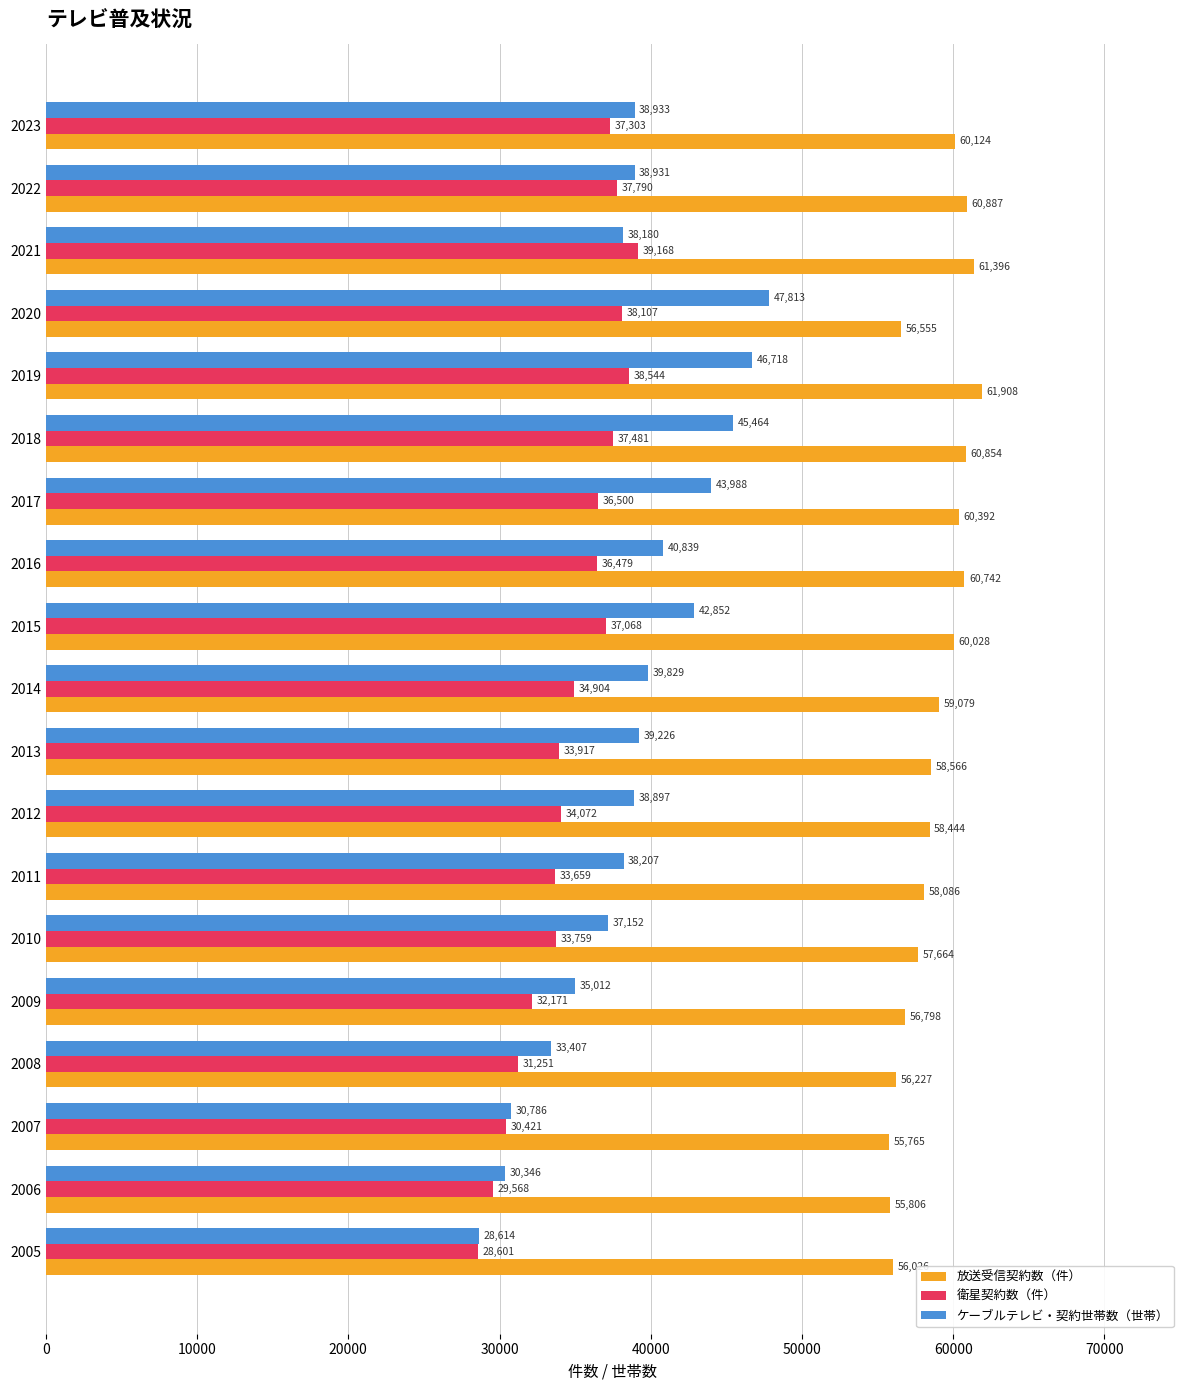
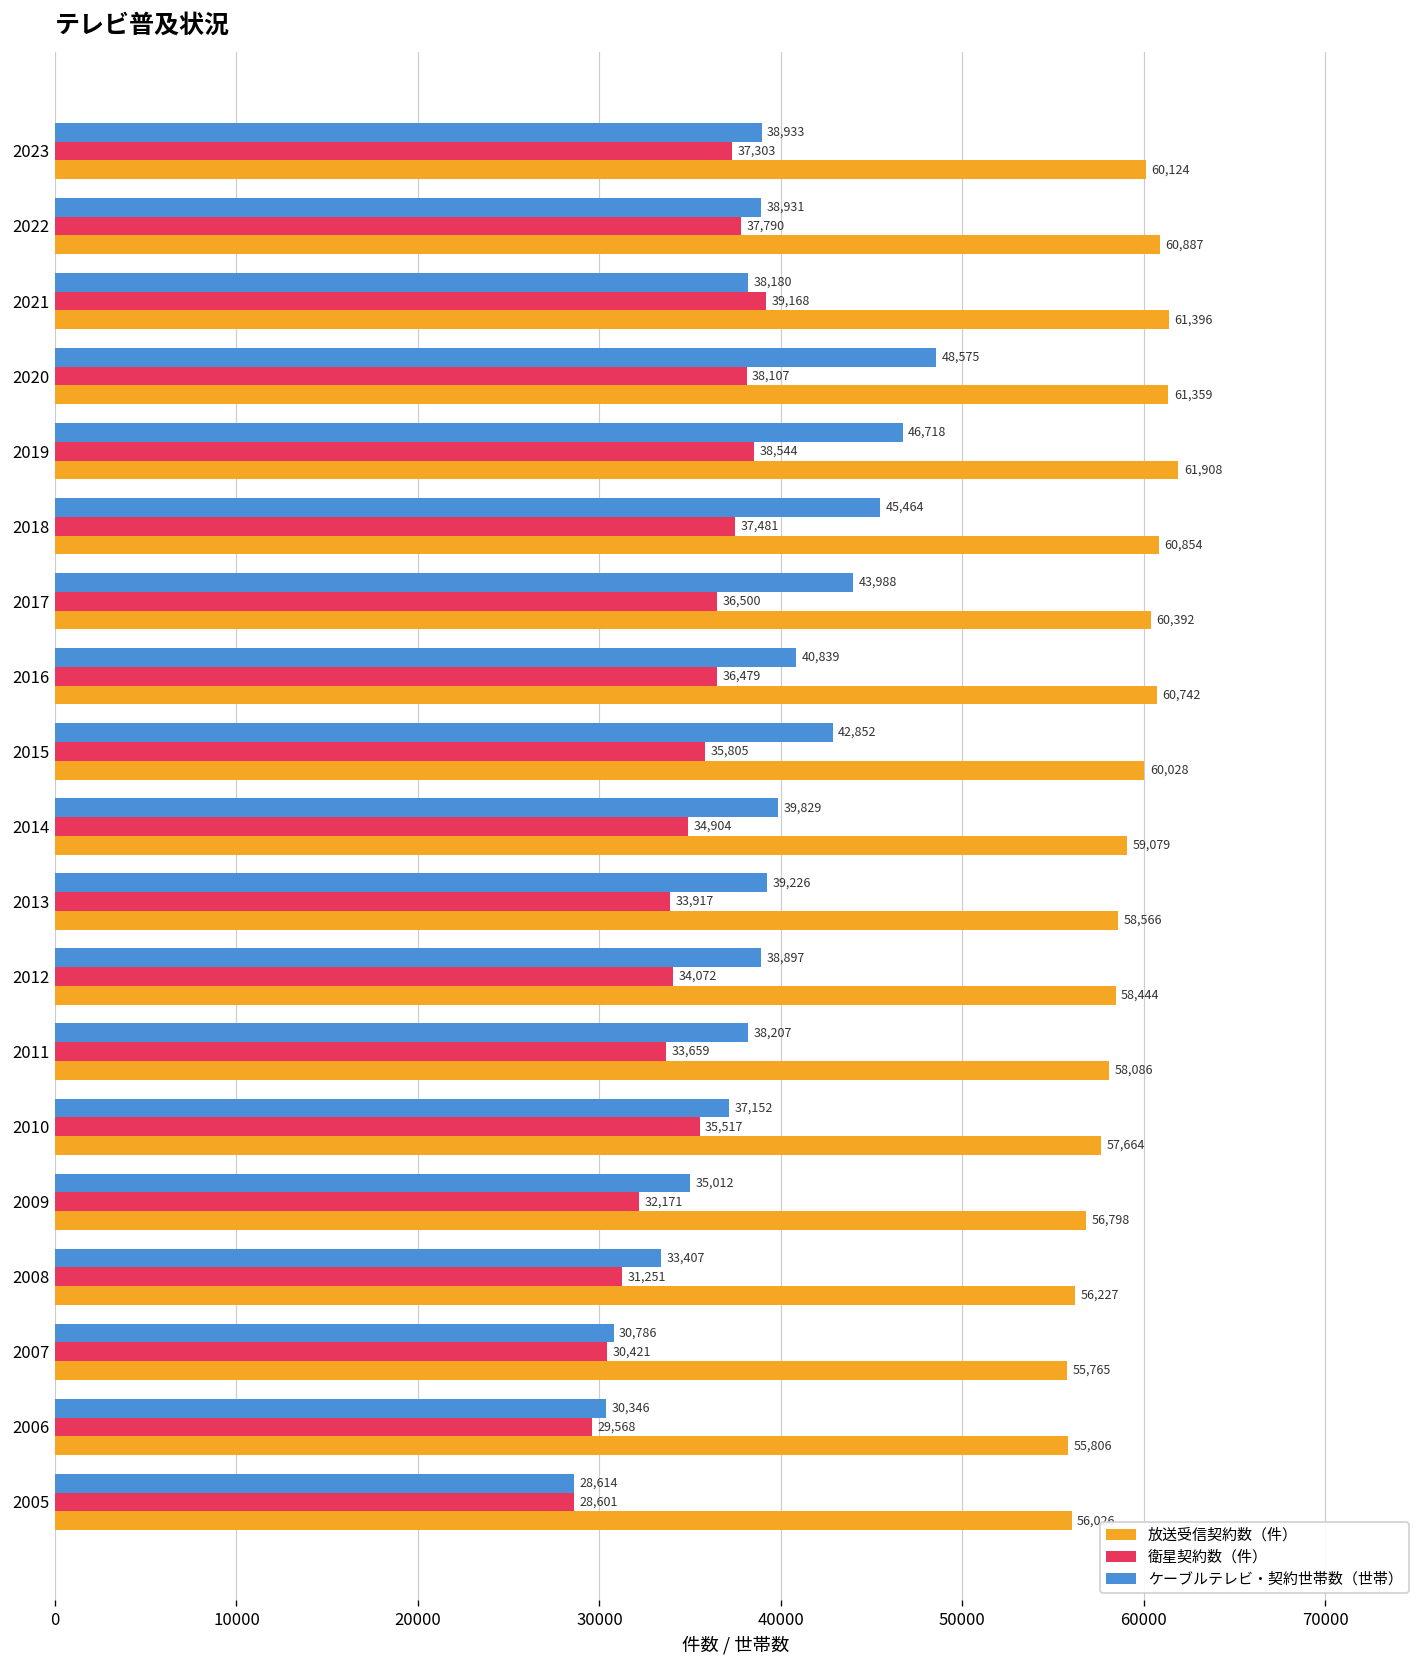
ケーブルテレビ・契約世帯数（世帯）, 2020: 47,813 -> 48,575
放送受信契約数（件）, 2020: 56,555 -> 61,359
衛星契約数（件）, 2015: 37,068 -> 35,805
衛星契約数（件）, 2010: 33,759 -> 35,517
